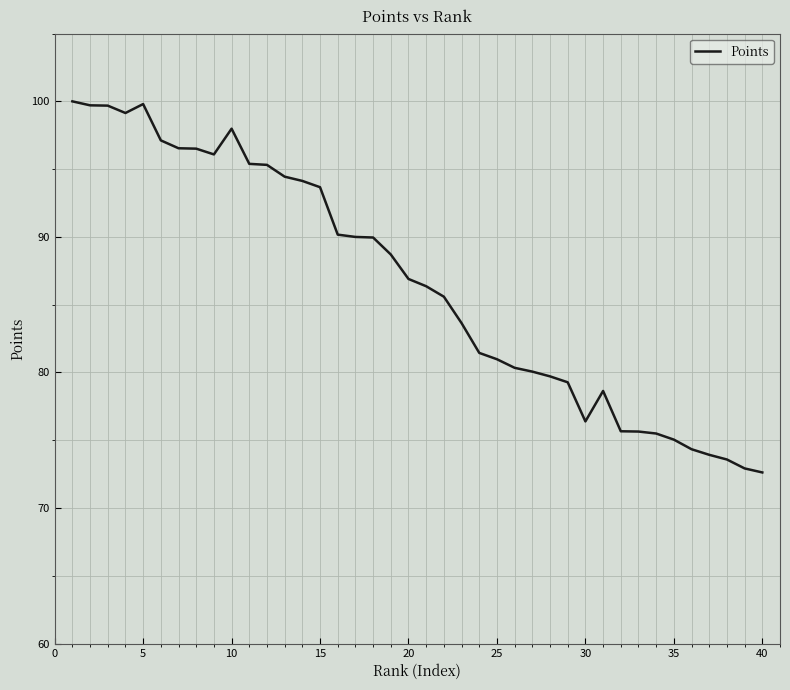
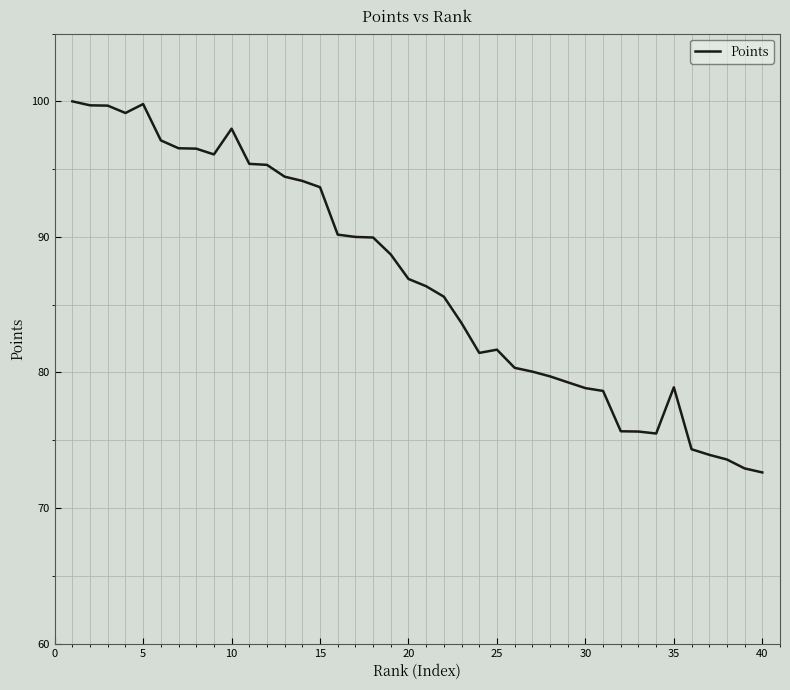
25: 81.0 -> 81.7
30: 76.4 -> 78.8
35: 75.1 -> 78.9
